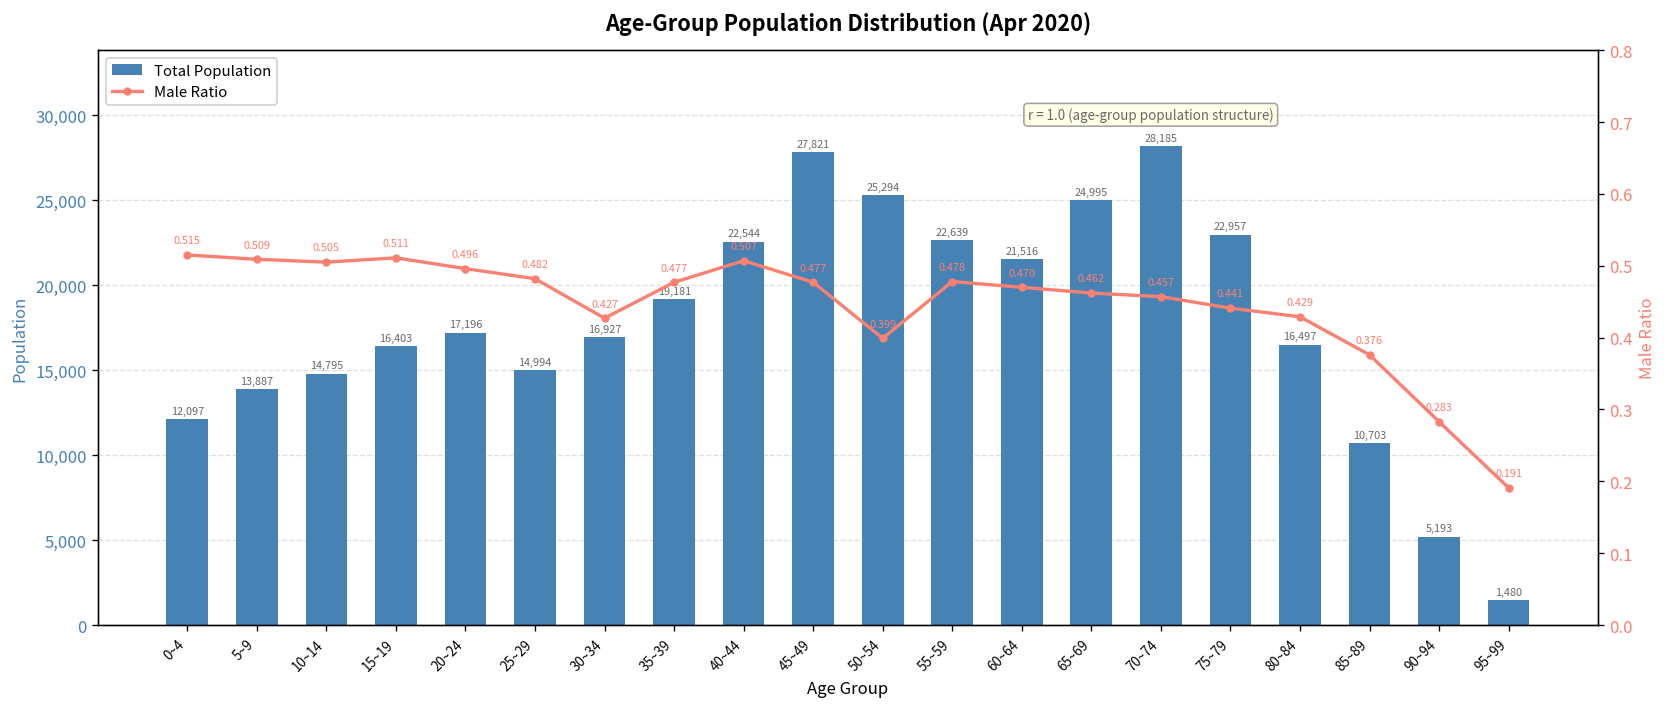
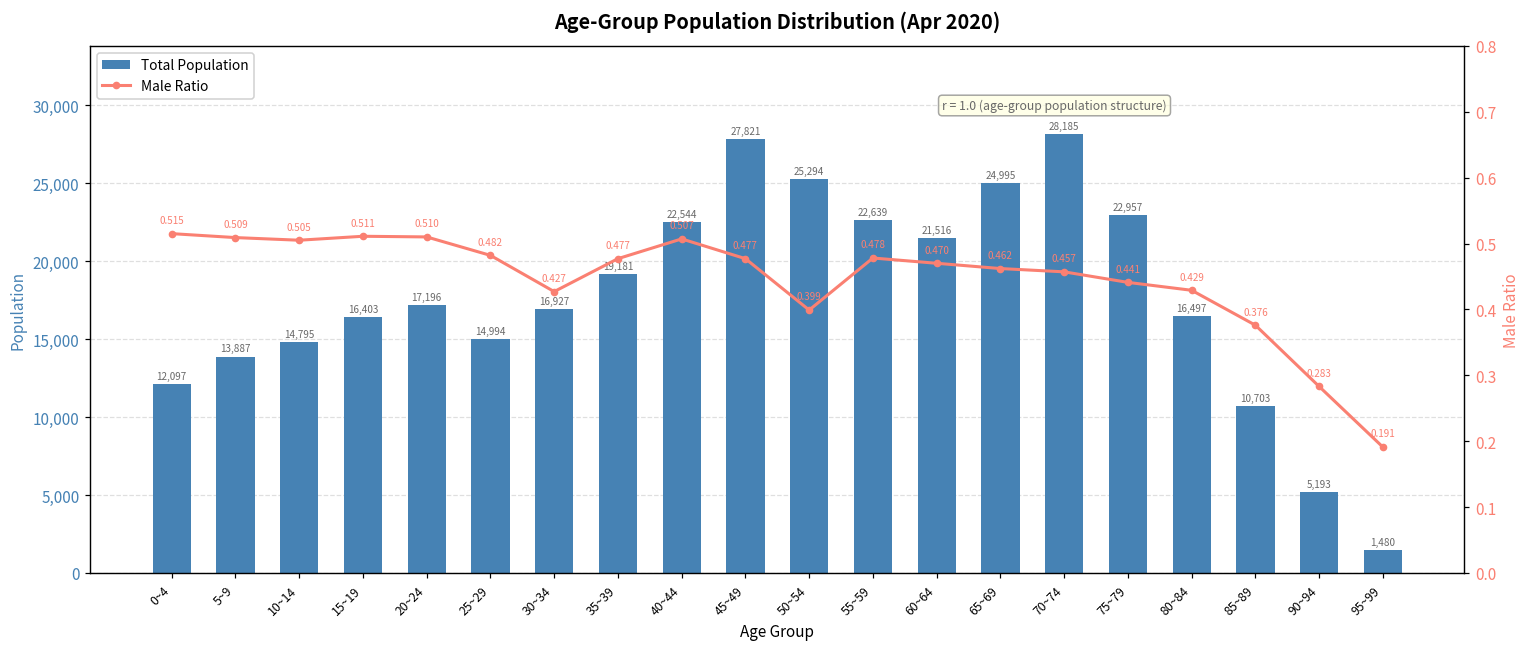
Male Ratio, 20~24: 0.496 -> 0.510
